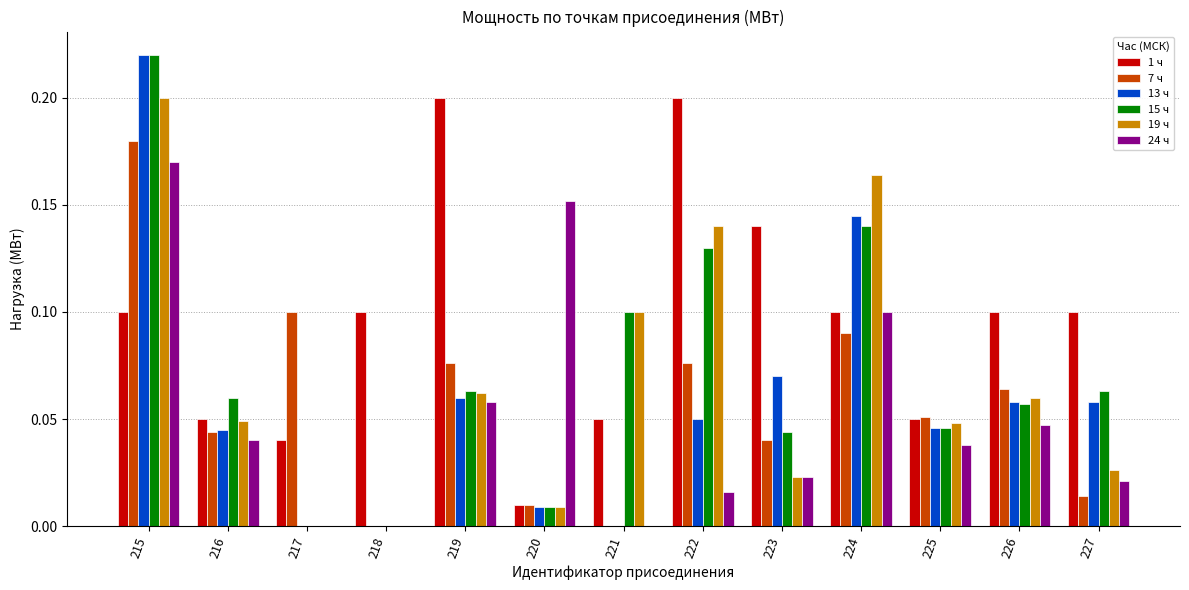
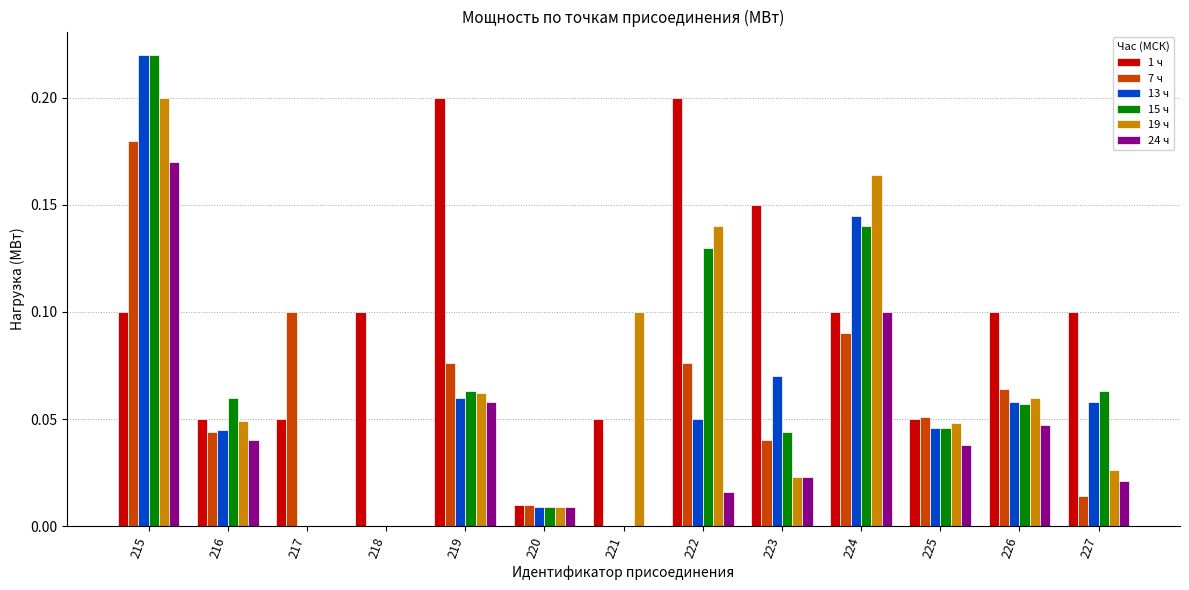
1 ч, 217: 0.04 -> 0.05
24 ч, 220: 0.152 -> 0.009
15 ч, 221: 0.1 -> 0.0
1 ч, 223: 0.14 -> 0.15
